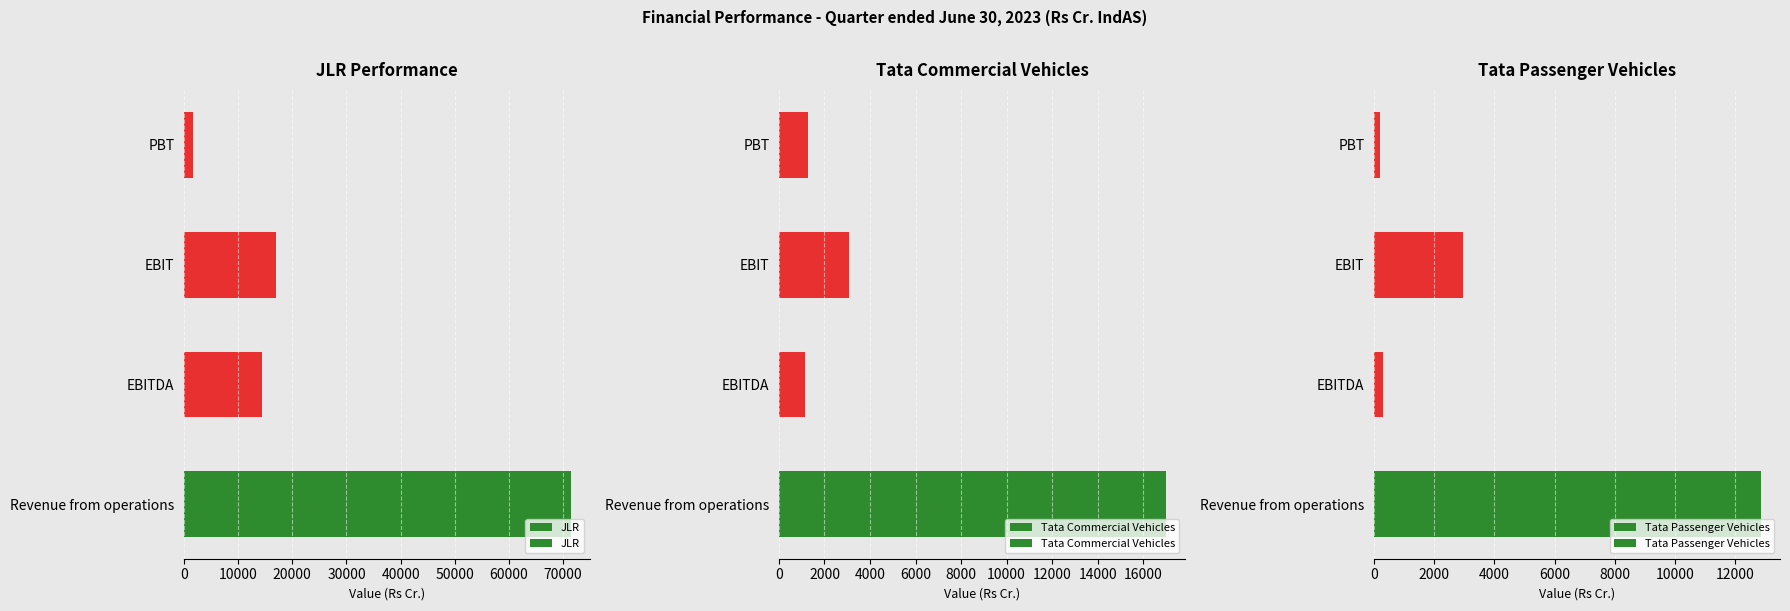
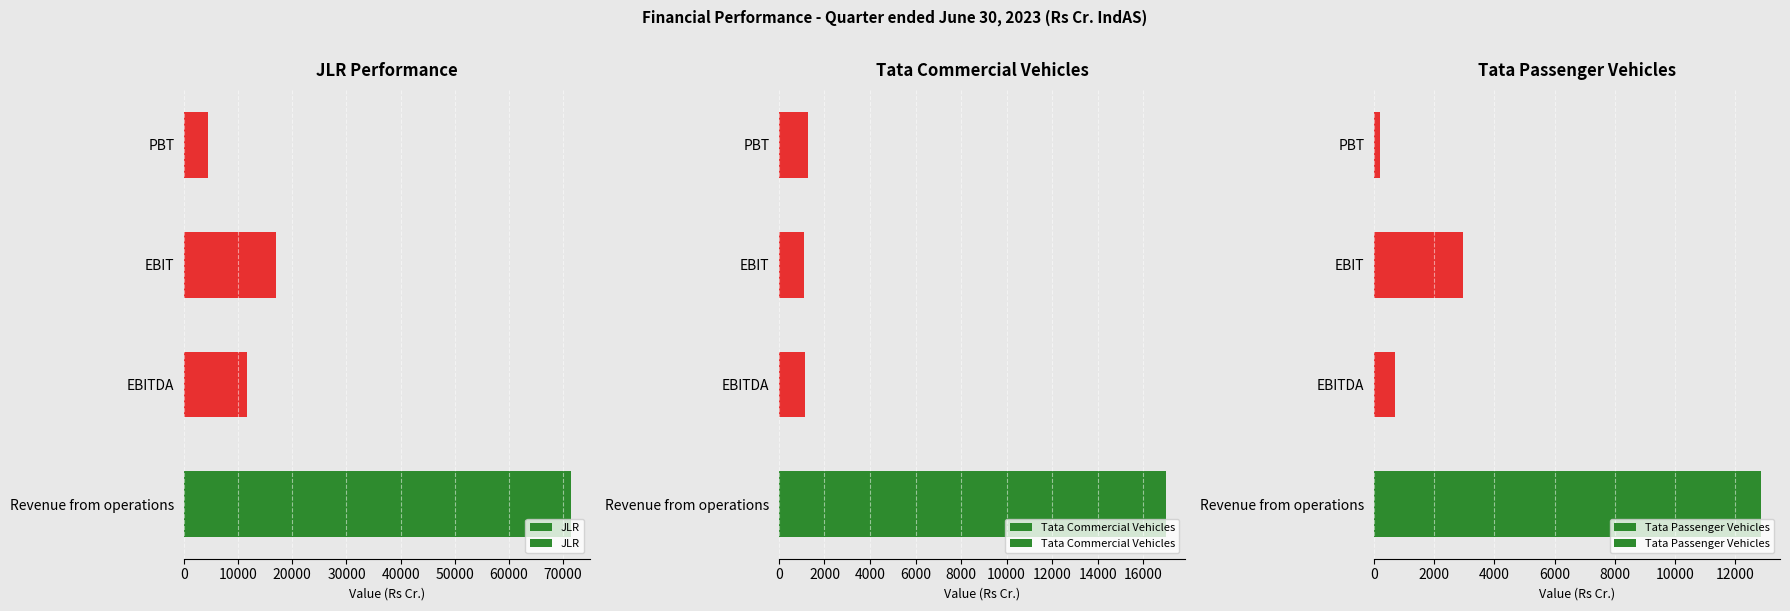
JLR Performance, PBT: 2000 -> 5000
JLR Performance, EBITDA: 14000 -> 12000
Tata Commercial Vehicles, EBIT: 3100 -> 1100
Tata Passenger Vehicles, EBITDA: 300 -> 700
